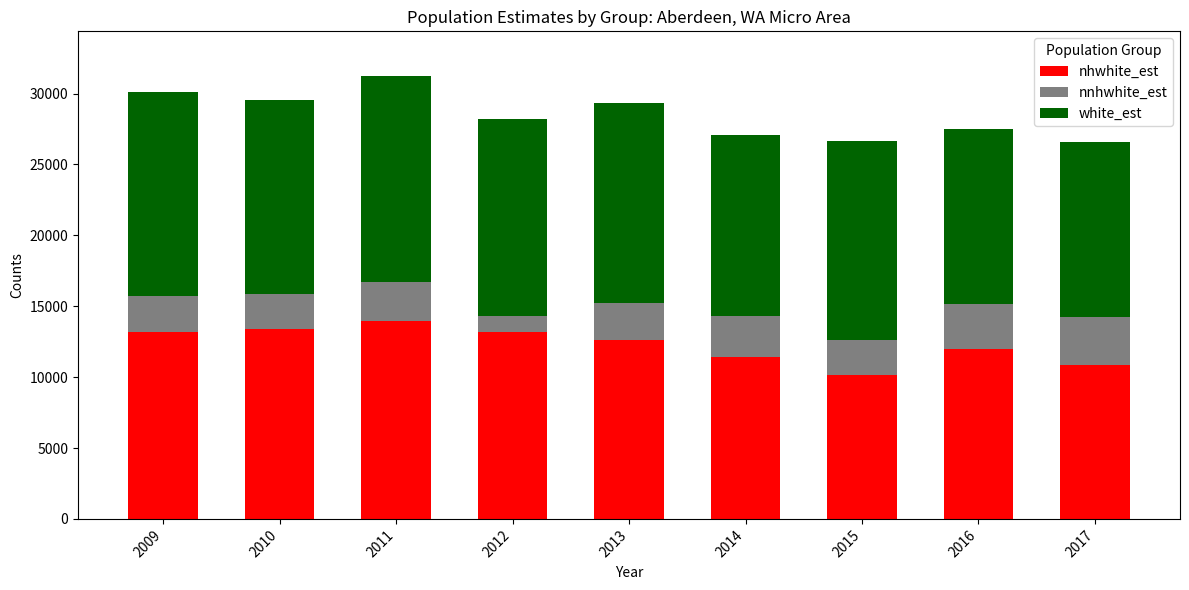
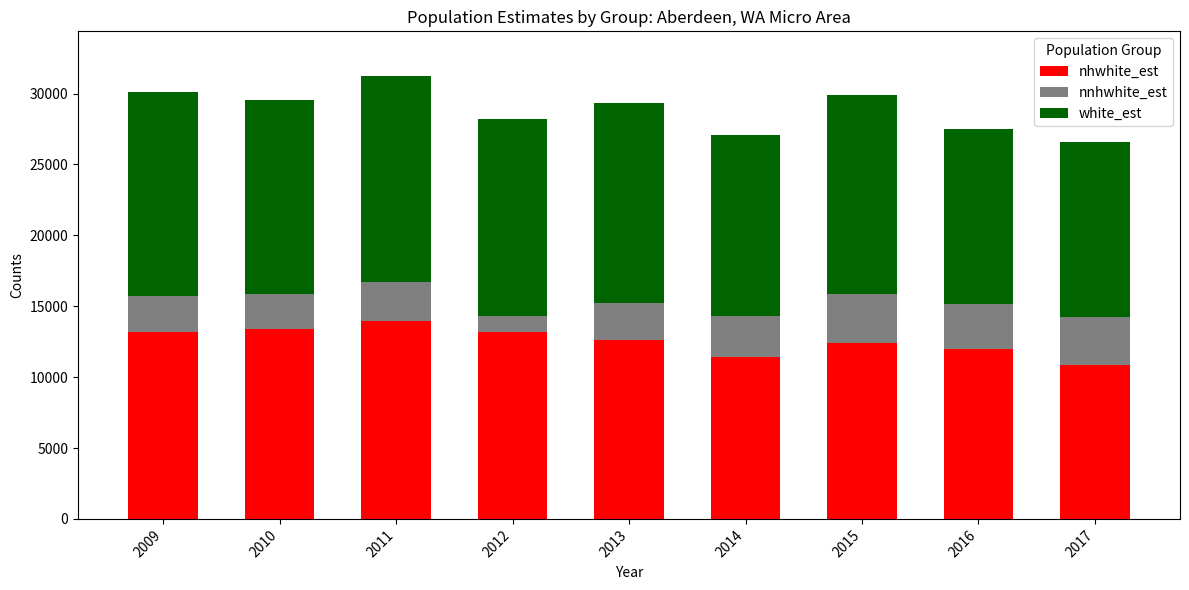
nhwhite_est, 2015: 10200 -> 12400
nnhwhite_est, 2015: 2500 -> 3500
